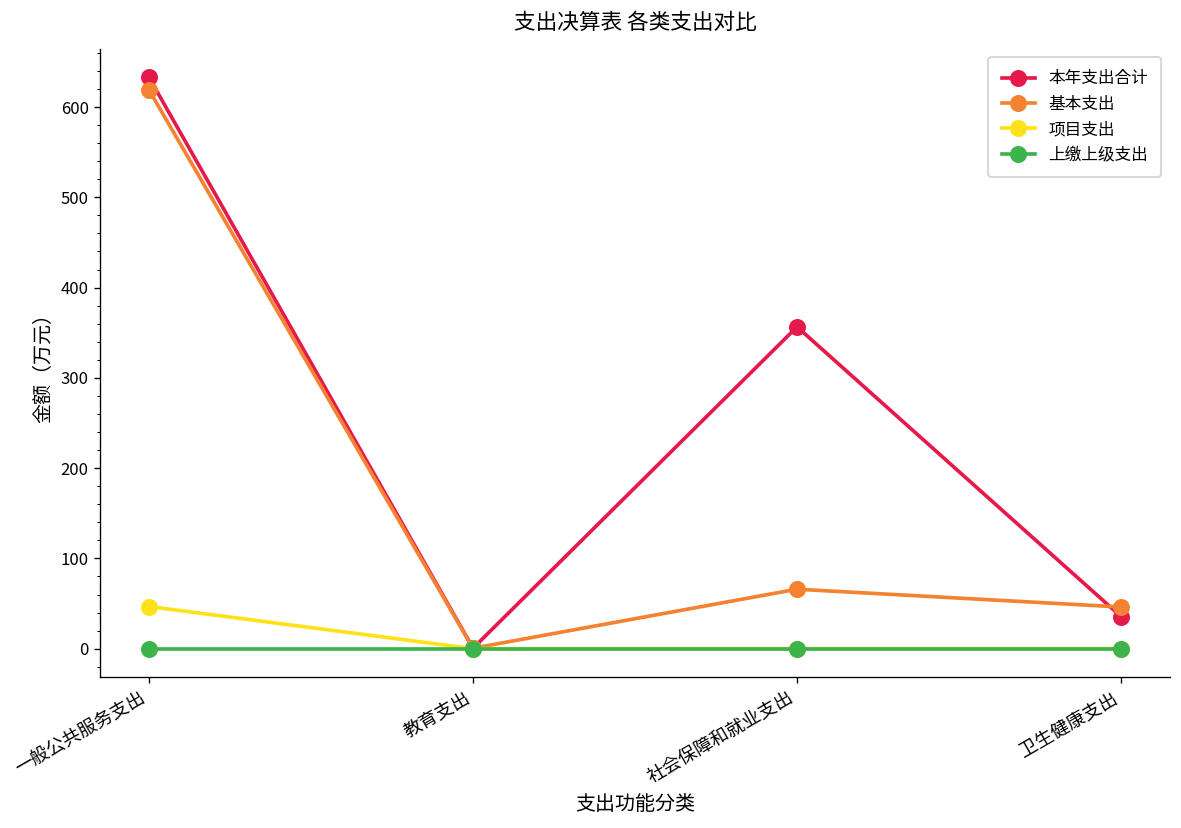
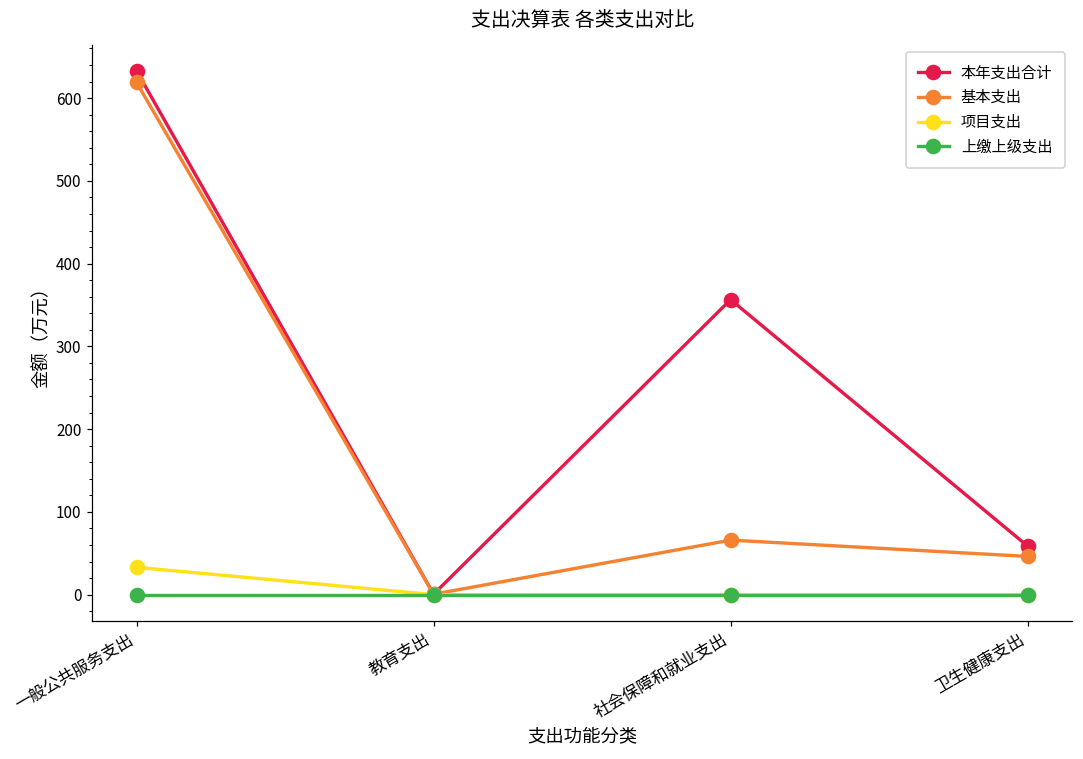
项目支出, 一般公共服务支出: 50 -> 30
本年支出合计, 卫生健康支出: 40 -> 60
